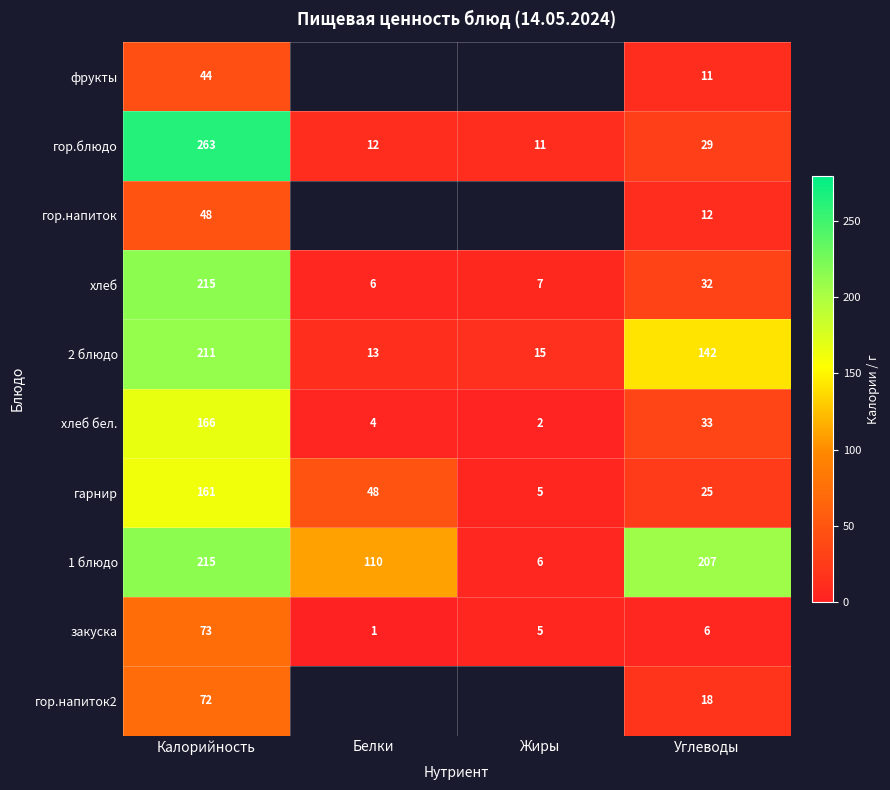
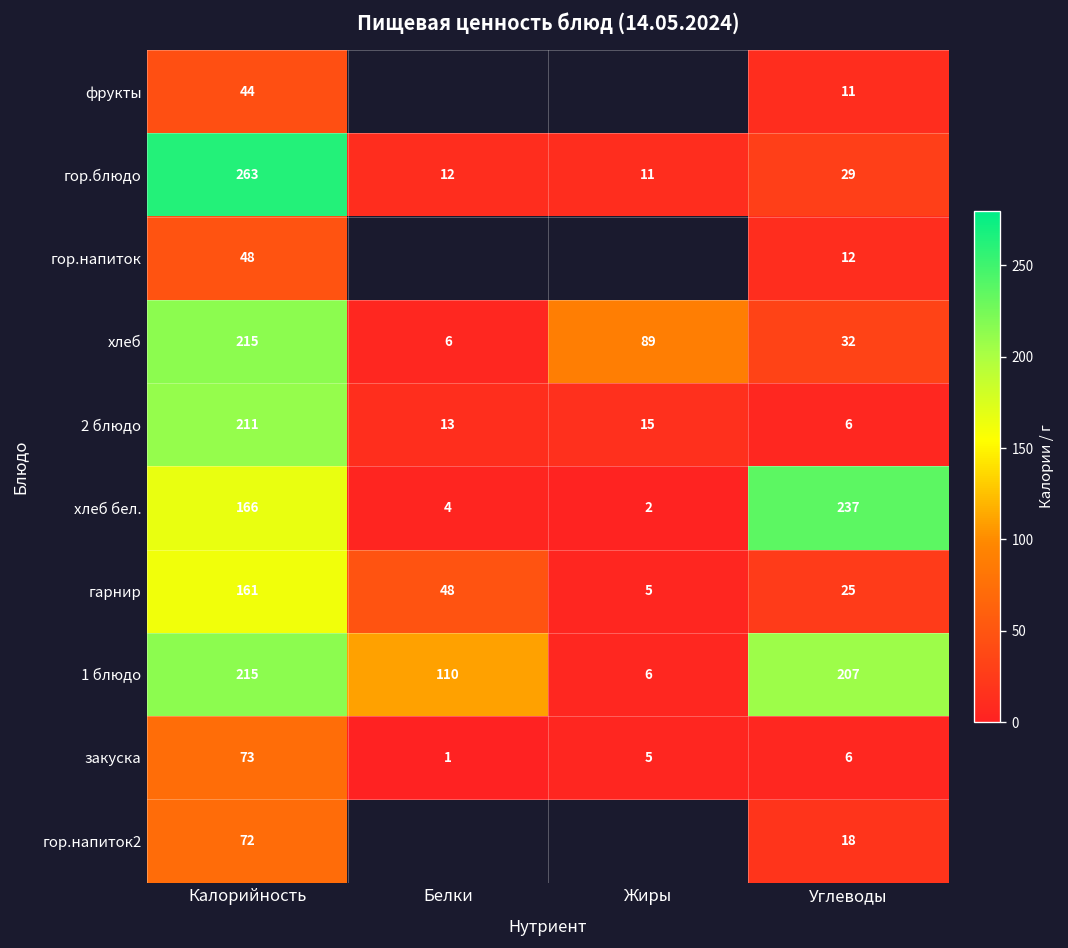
хлеб, Жиры: 7 -> 89
2 блюдо, Углеводы: 142 -> 6
хлеб бел., Углеводы: 33 -> 237
